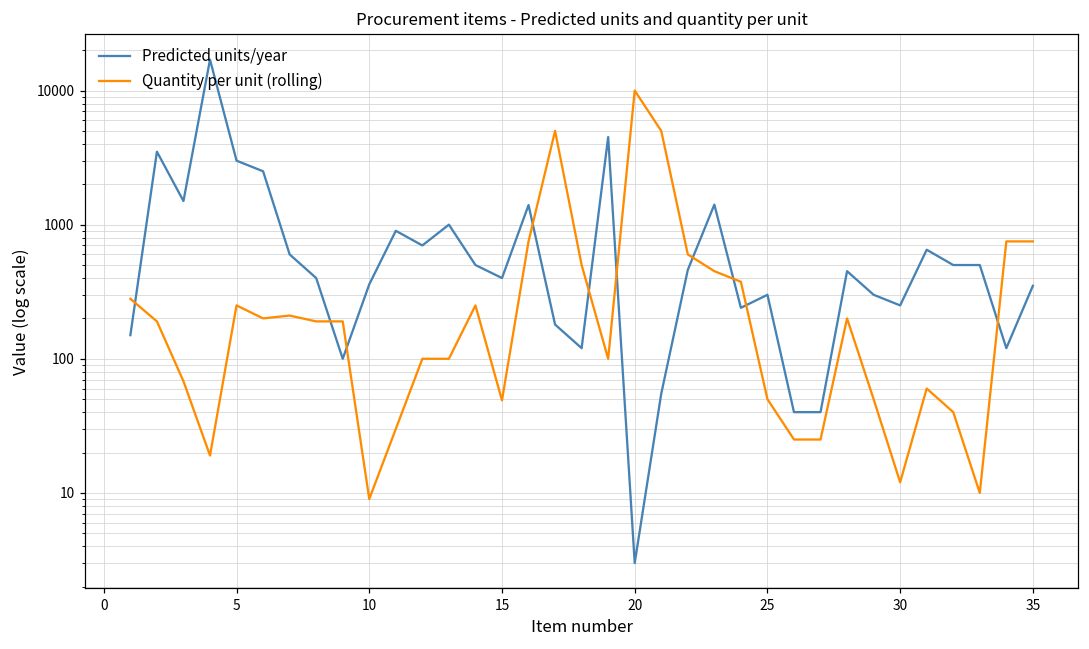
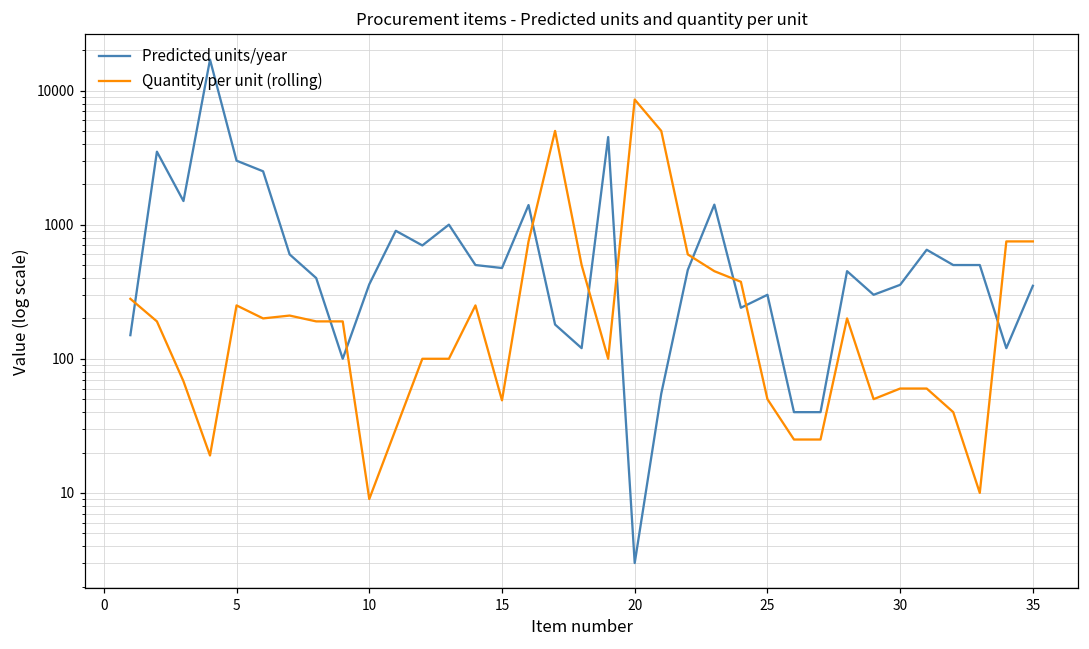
Predicted units/year, 15: 400 -> 480
Quantity per unit (rolling), 20: 10000 -> 9000
Predicted units/year, 30: 250 -> 360
Quantity per unit (rolling), 30: 12 -> 60
